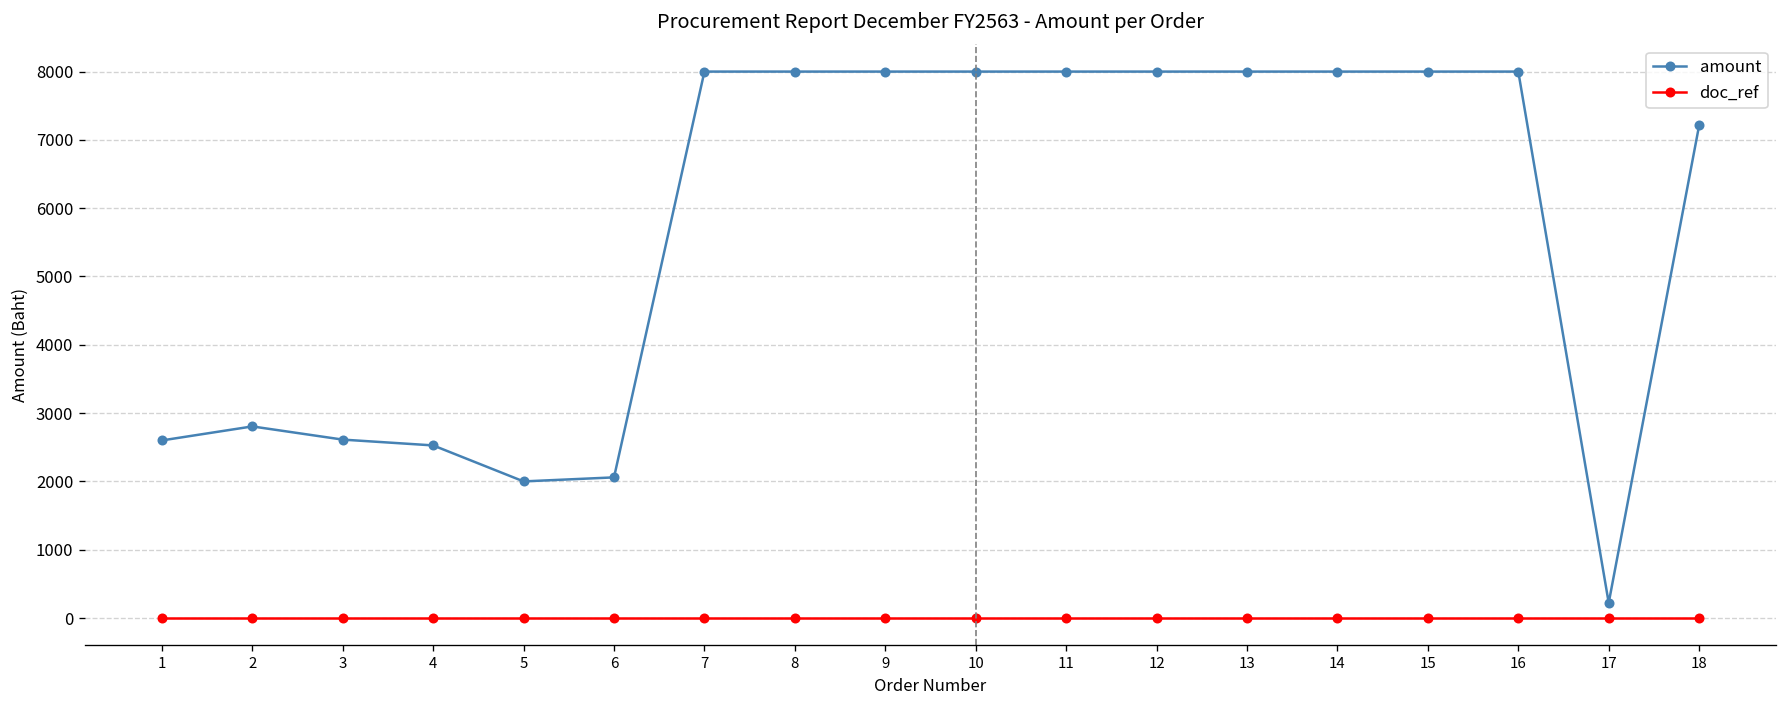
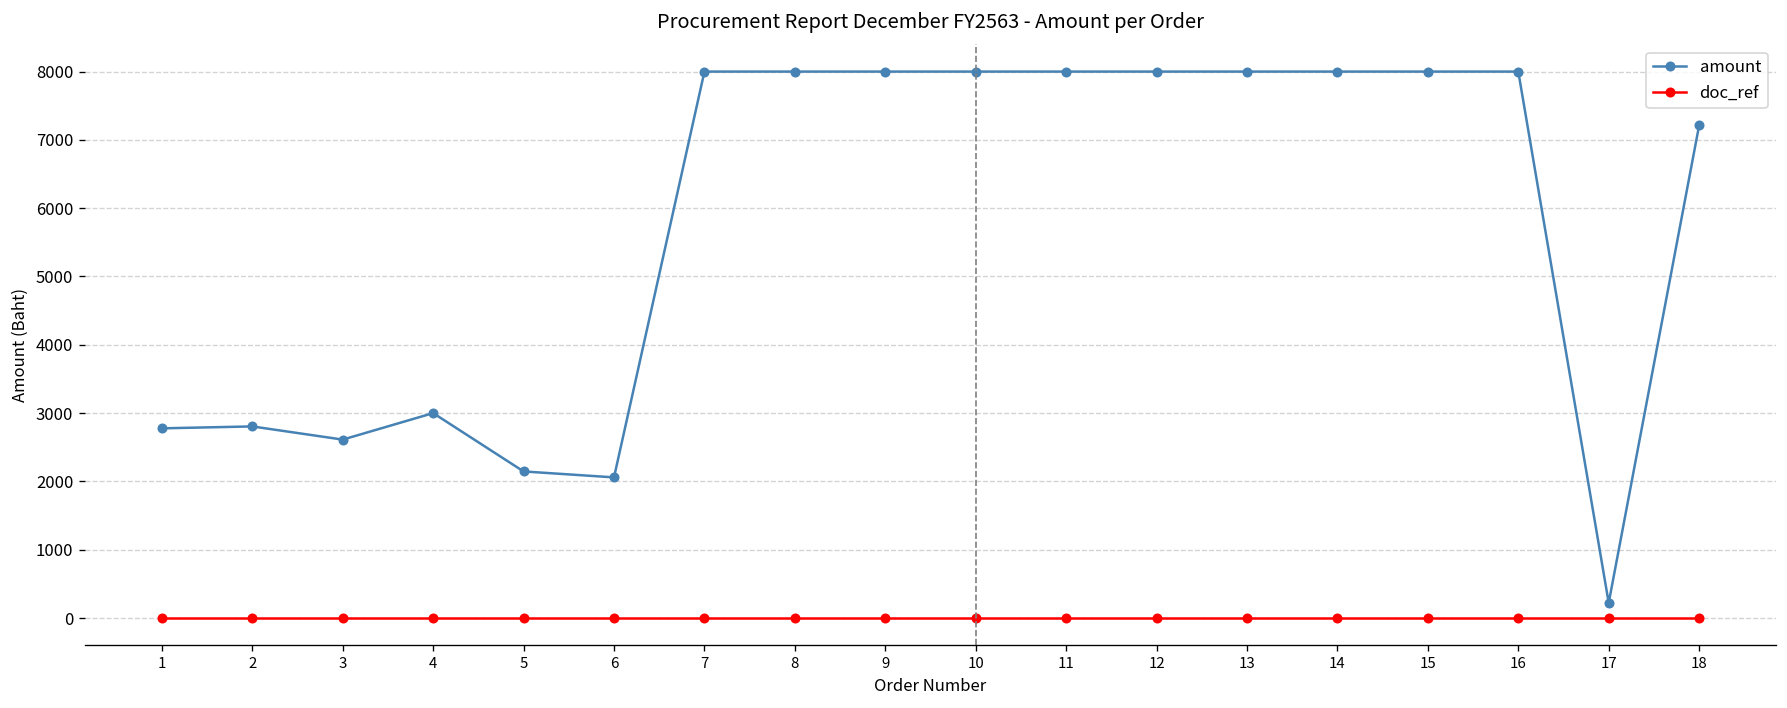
amount, 1: 2600 -> 2800
amount, 4: 2500 -> 3000
amount, 5: 2000 -> 2100
